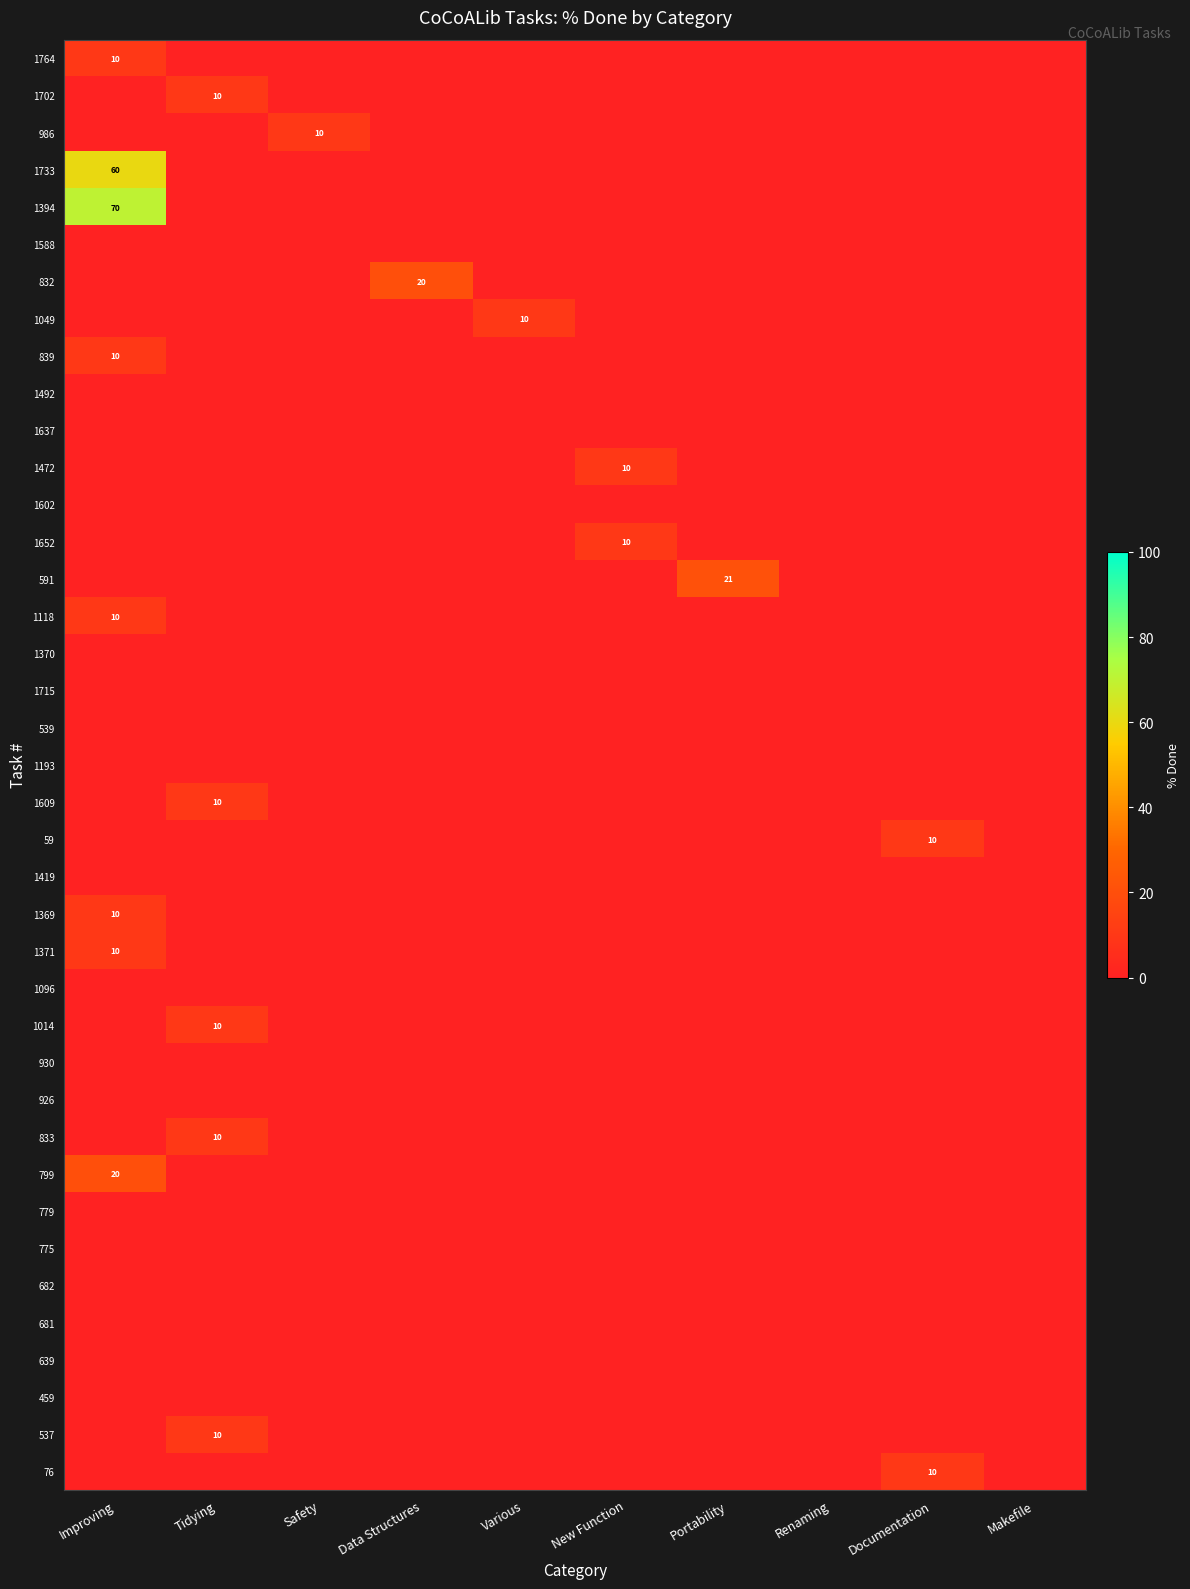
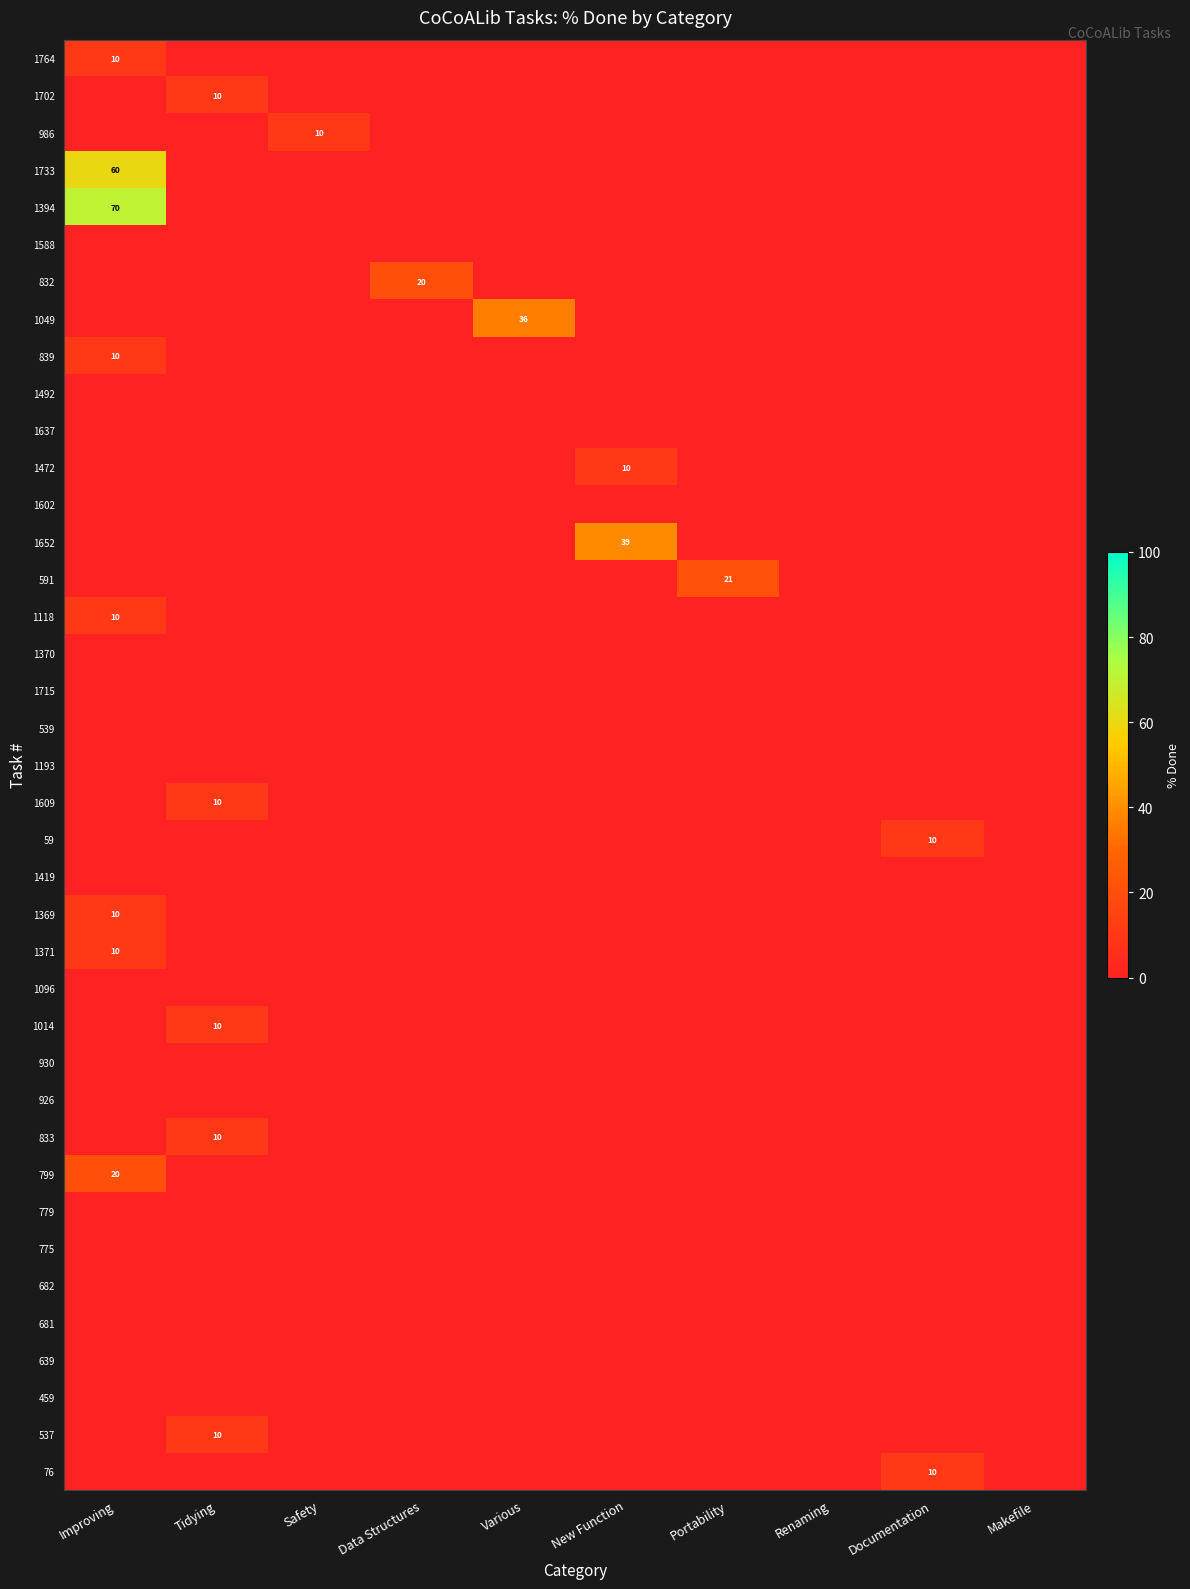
1049, Various: 10 -> 36
1652, New Function: 10 -> 39
